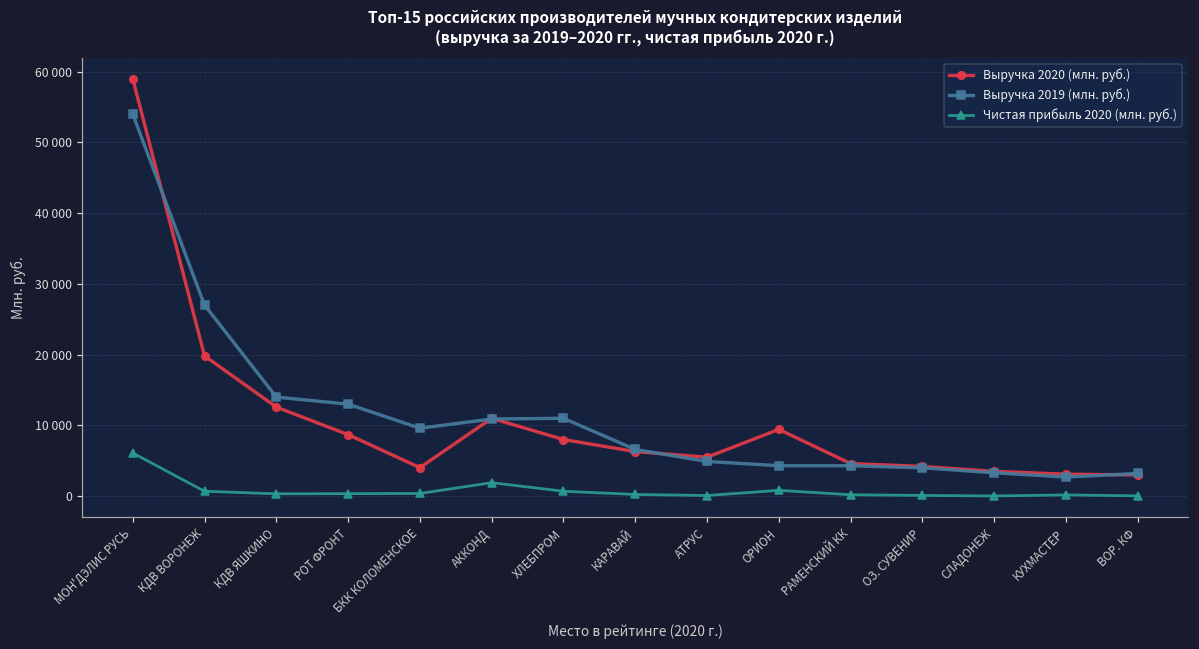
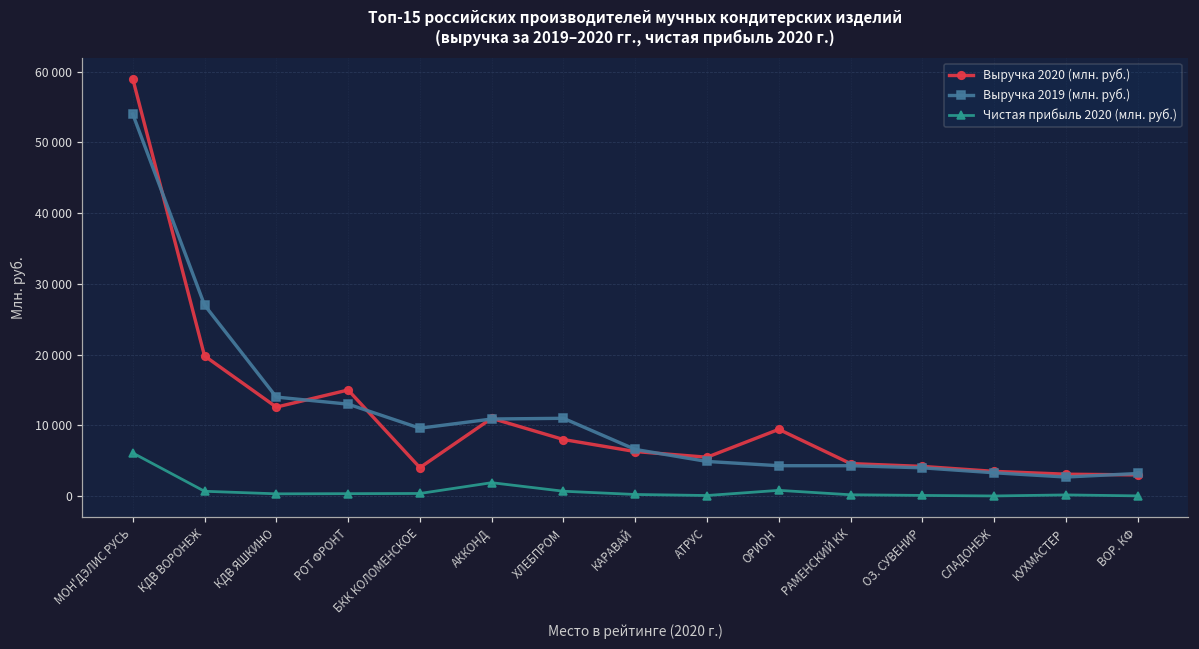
Выручка 2020 (млн. руб.), РОТ ФРОНТ: 9000 -> 15000
